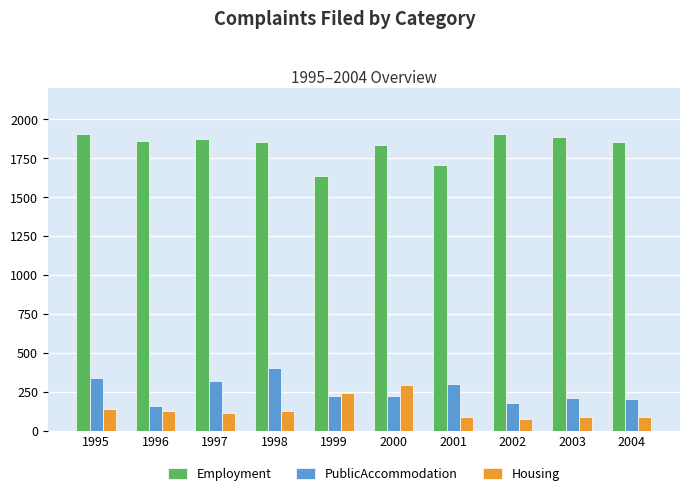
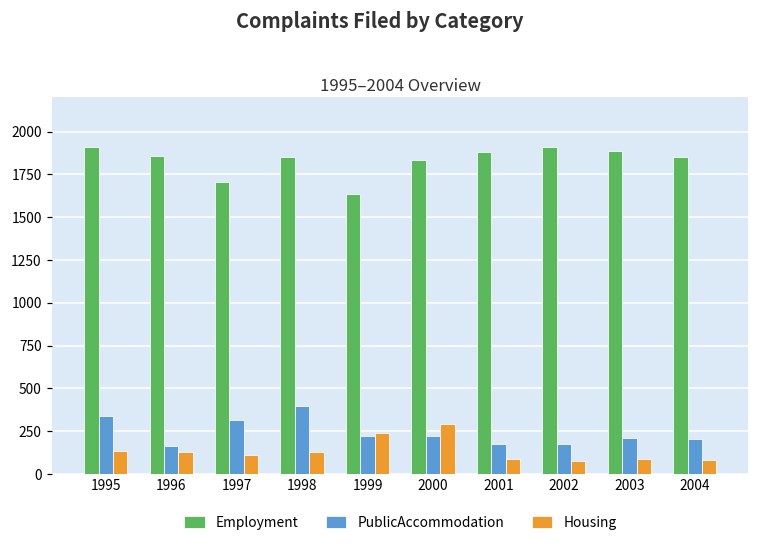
Employment, 1997: 1870 -> 1700
Employment, 2001: 1710 -> 1880
PublicAccommodation, 2001: 300 -> 170
